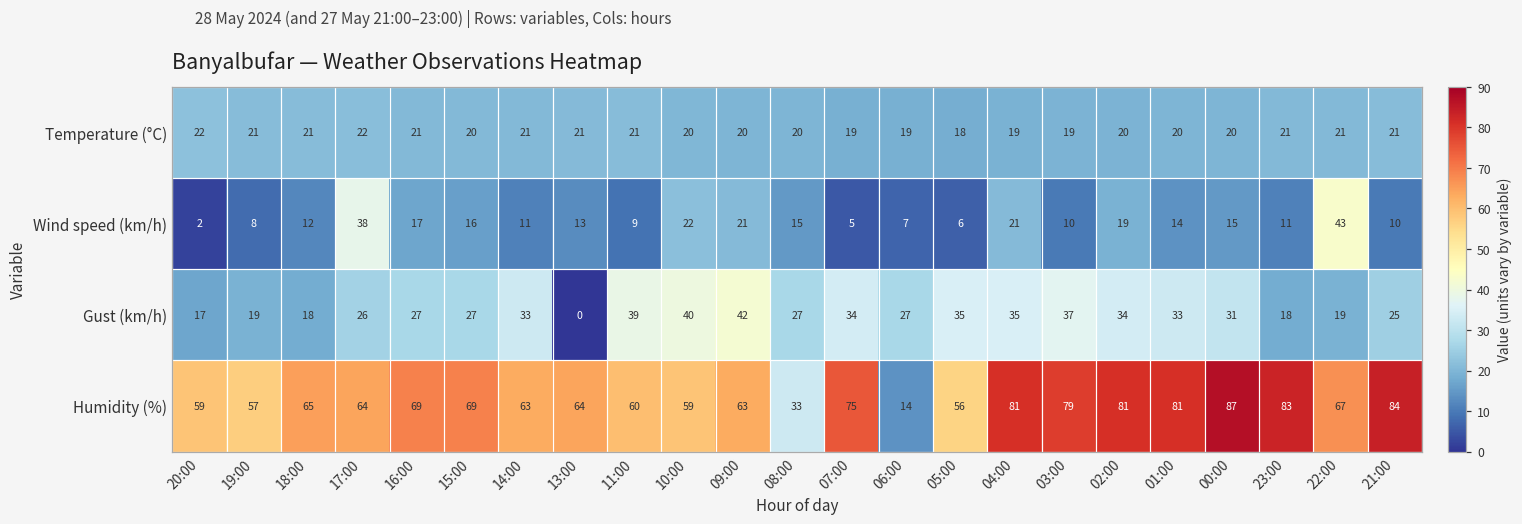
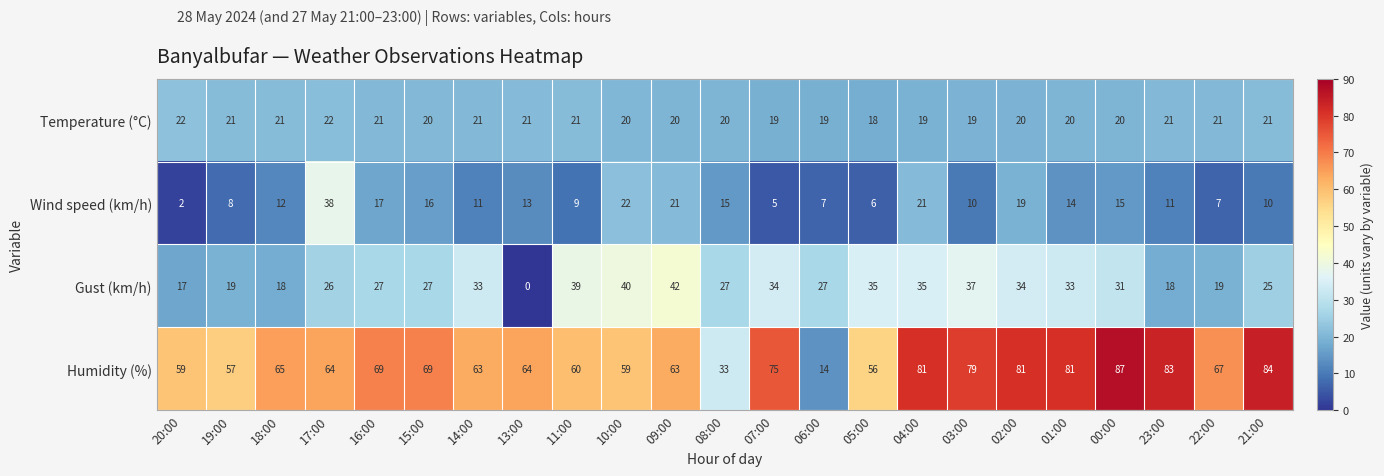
Wind speed (km/h), 22:00: 43 -> 7
